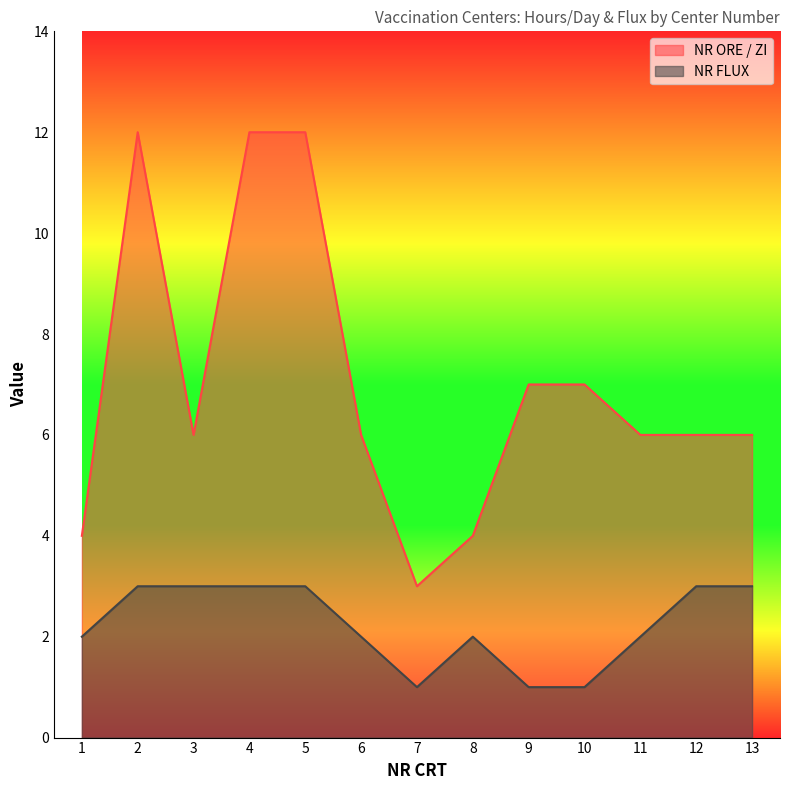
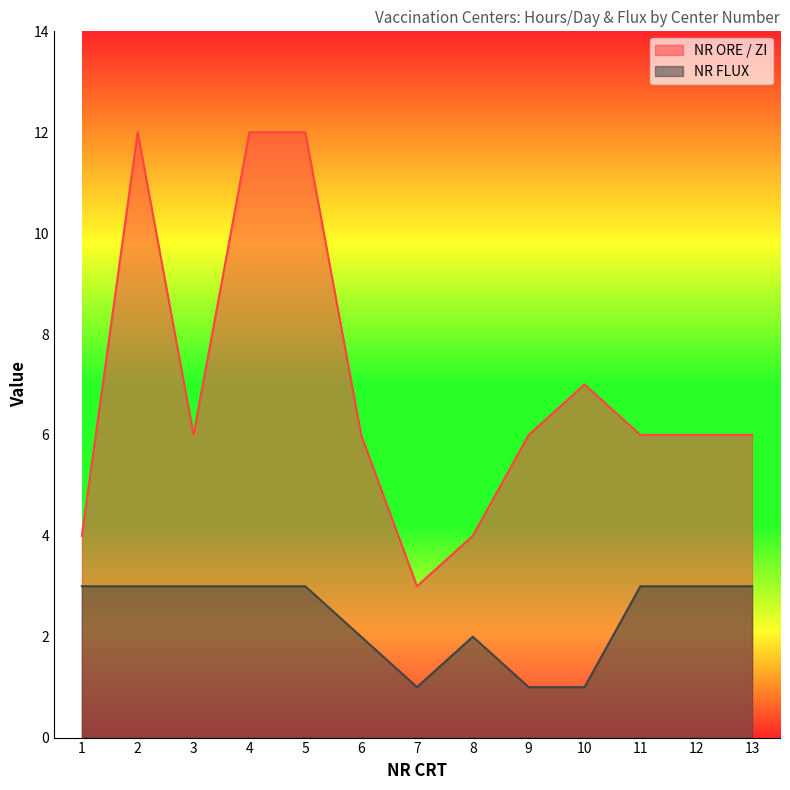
NR FLUX, 1: 2 -> 3
NR ORE / ZI, 9: 7 -> 6
NR FLUX, 11: 2 -> 3
